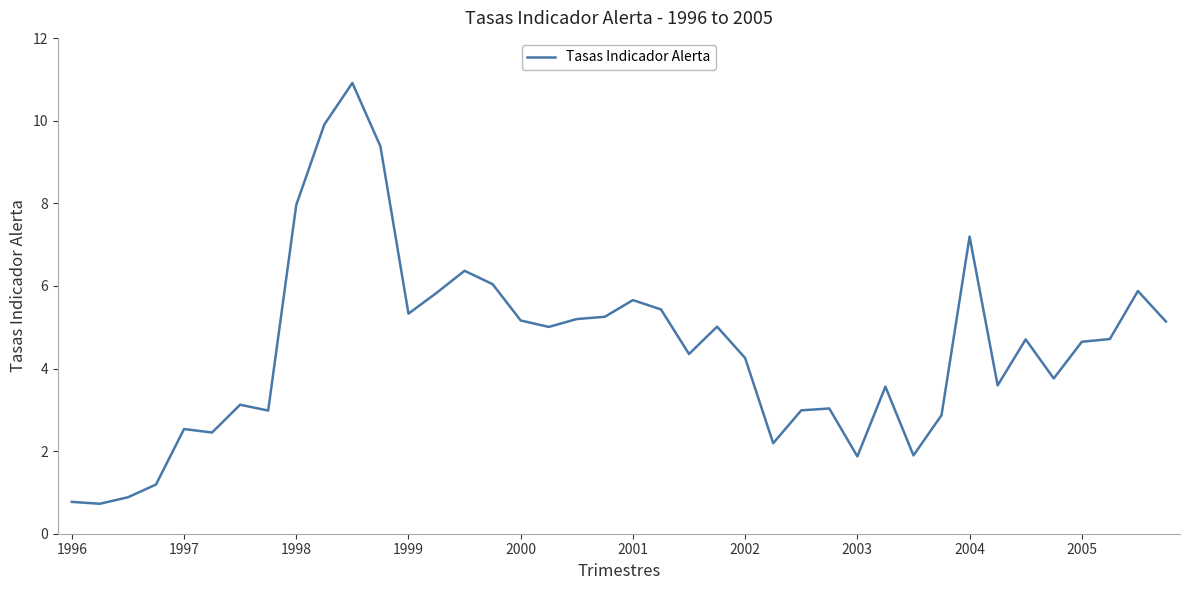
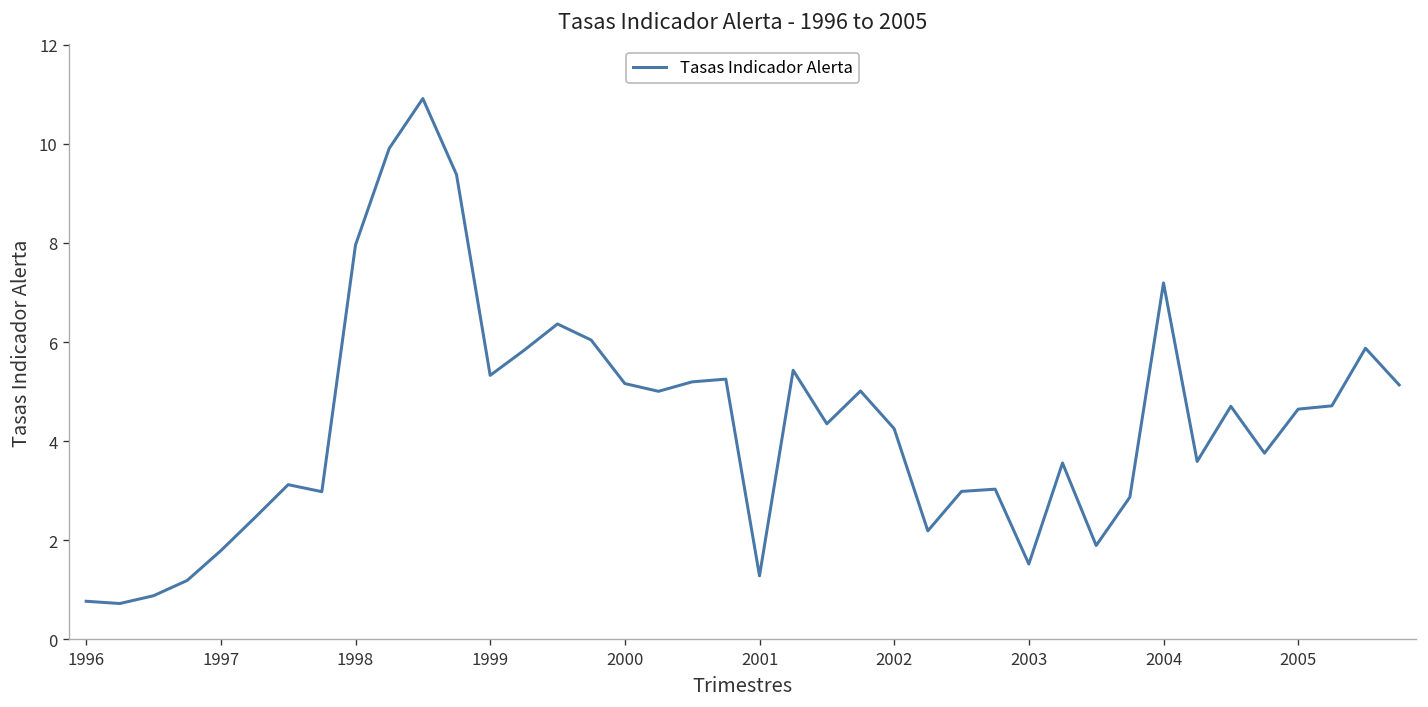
1997: 2.5 -> 1.8
2001: 5.7 -> 1.3
2003: 1.9 -> 1.5
